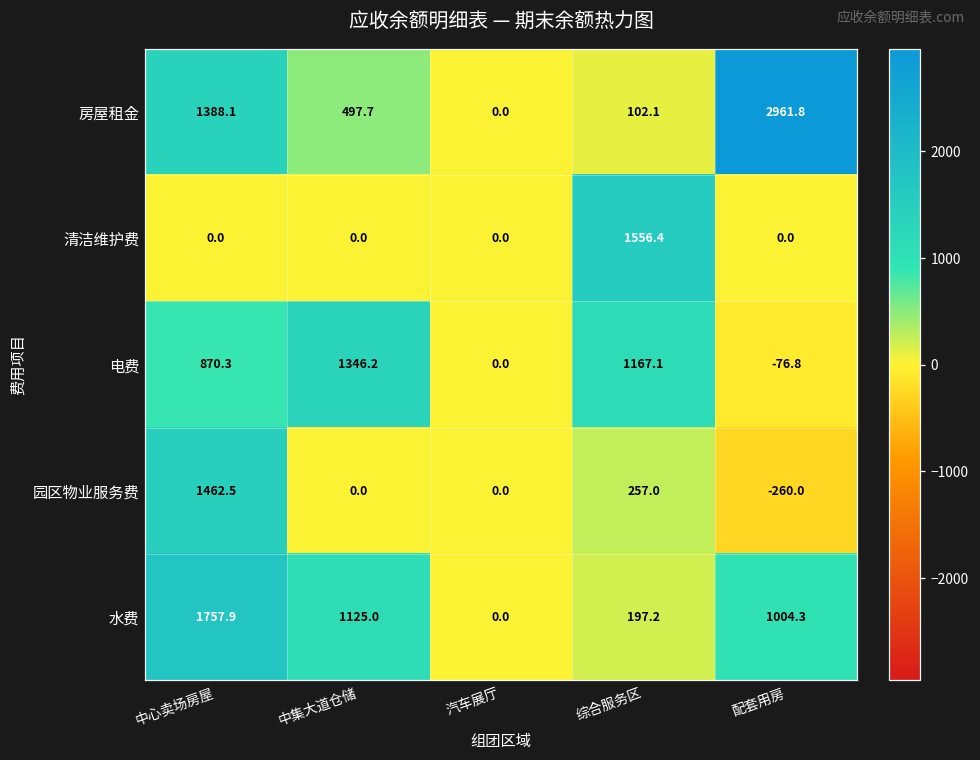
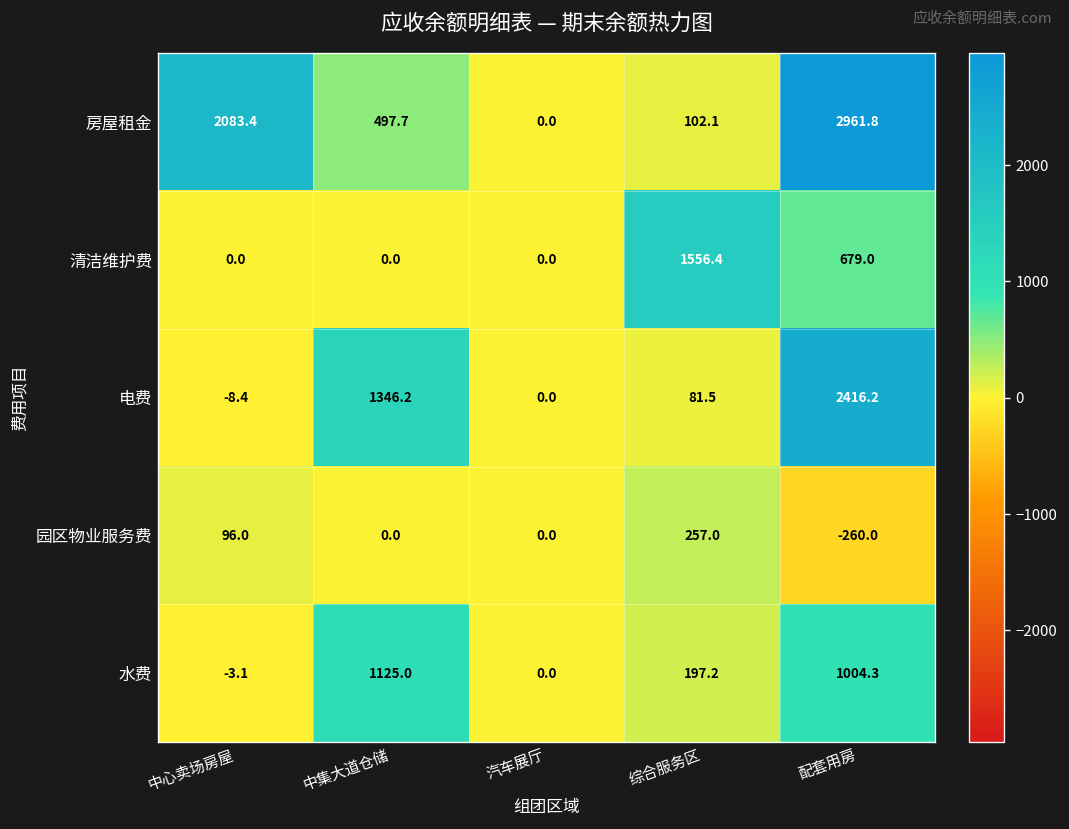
房屋租金, 中心卖场房屋: 1388.1 -> 2083.4
清洁维护费, 配套用房: 0.0 -> 679.0
电费, 中心卖场房屋: 870.3 -> -8.4
电费, 综合服务区: 1167.1 -> 81.5
电费, 配套用房: -76.8 -> 2416.2
园区物业服务费, 中心卖场房屋: 1462.5 -> 96.0
水费, 中心卖场房屋: 1757.9 -> -3.1
